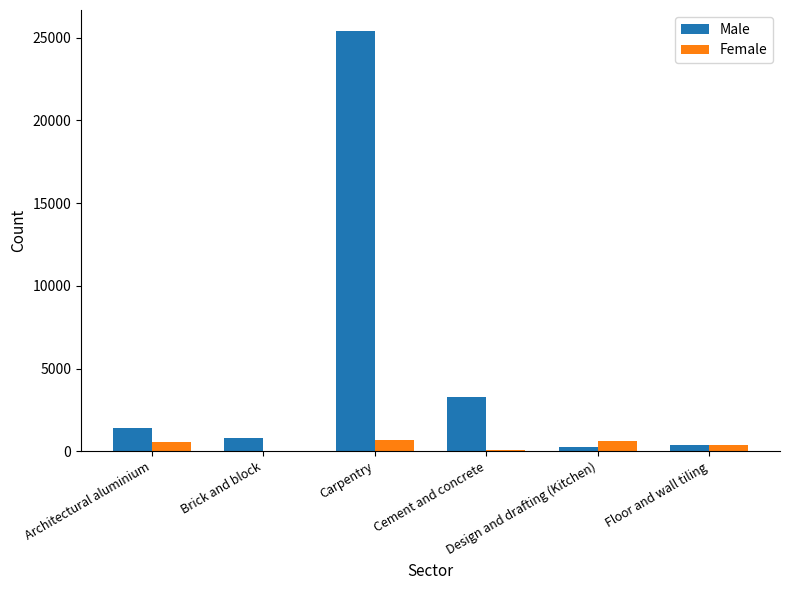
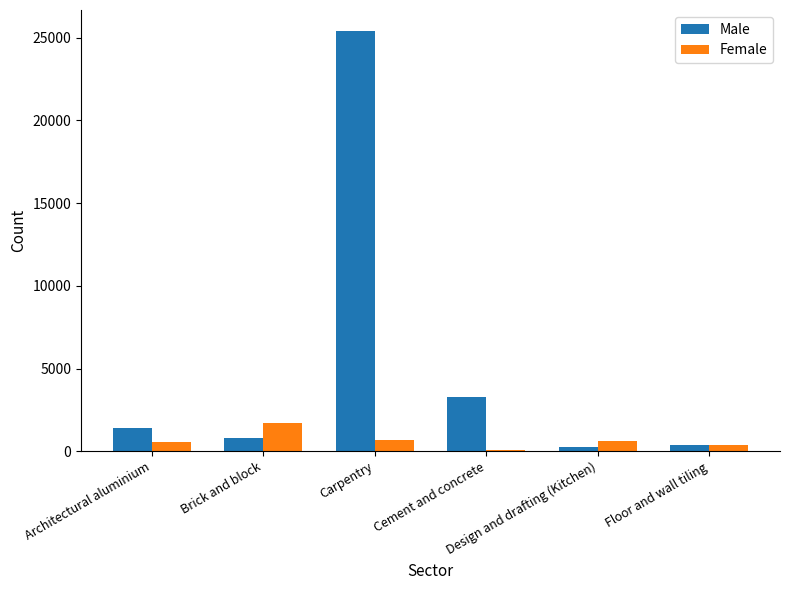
Female, Brick and block: 0 -> 1700
